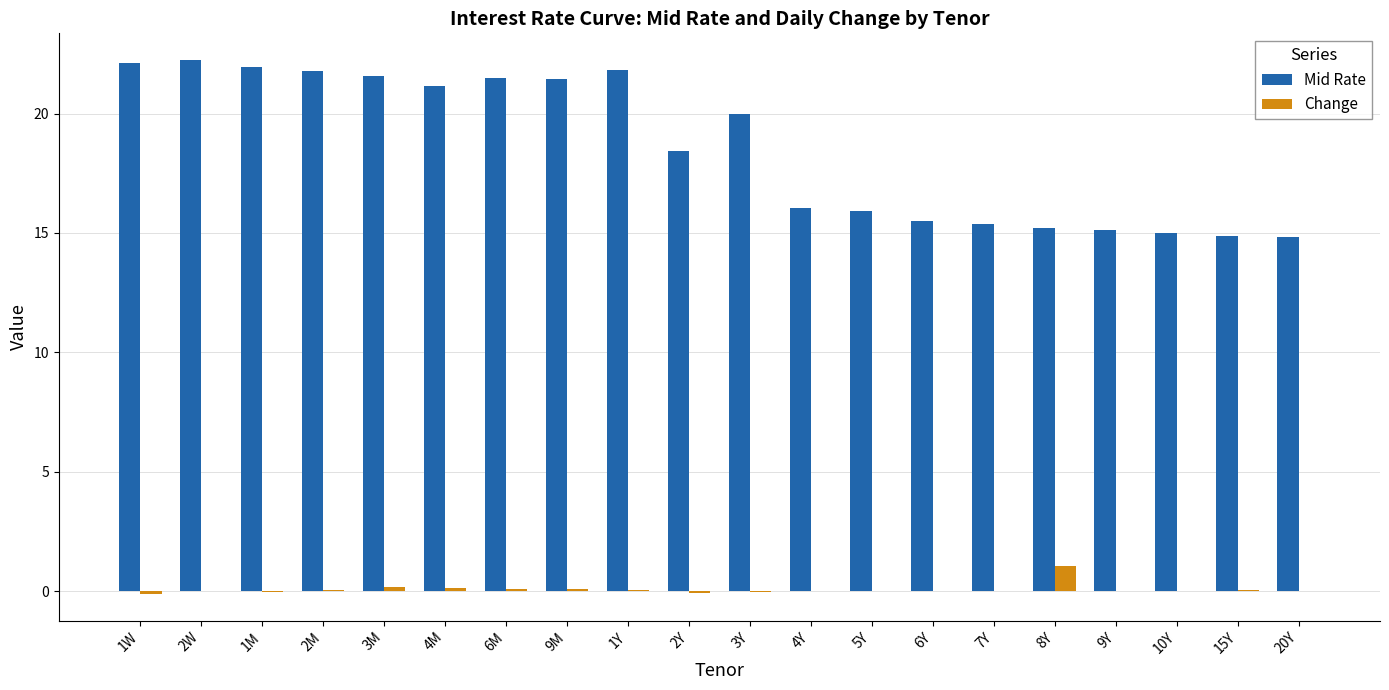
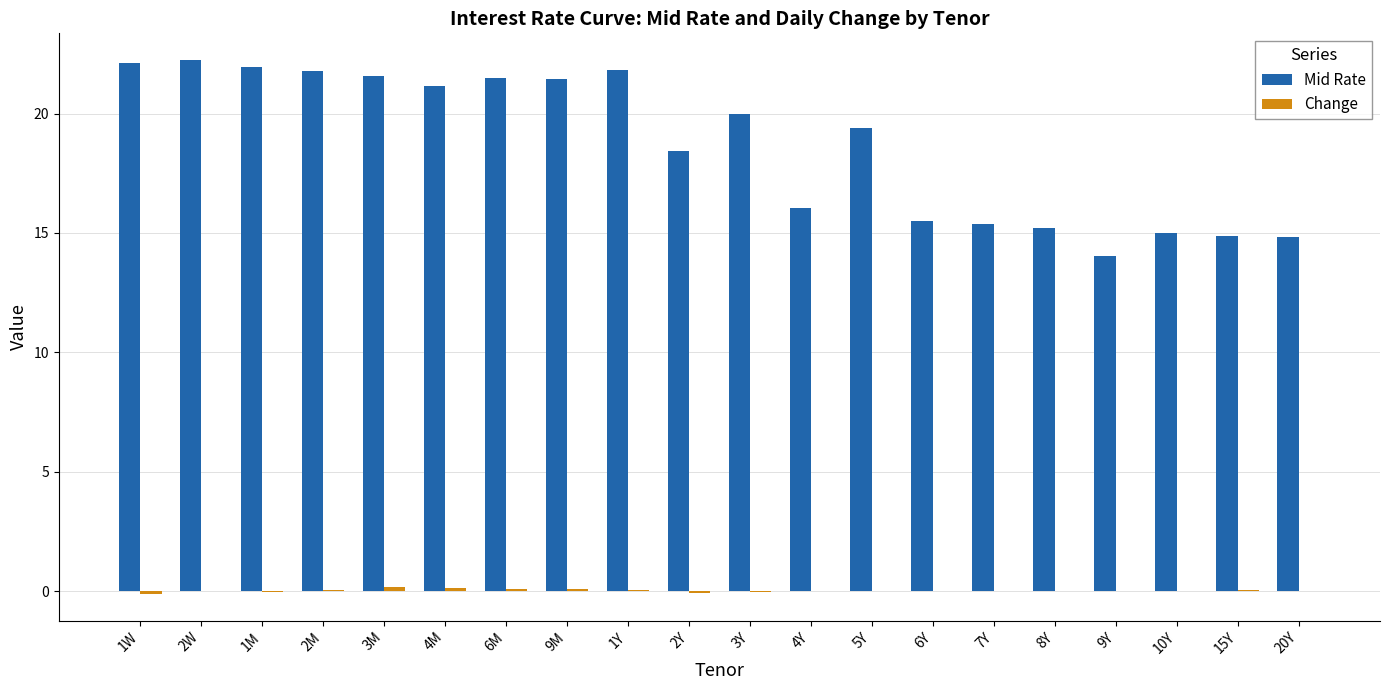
Mid Rate, 5Y: 15.9 -> 19.4
Change, 8Y: 1.1 -> 0.0
Mid Rate, 9Y: 15.1 -> 14.0
